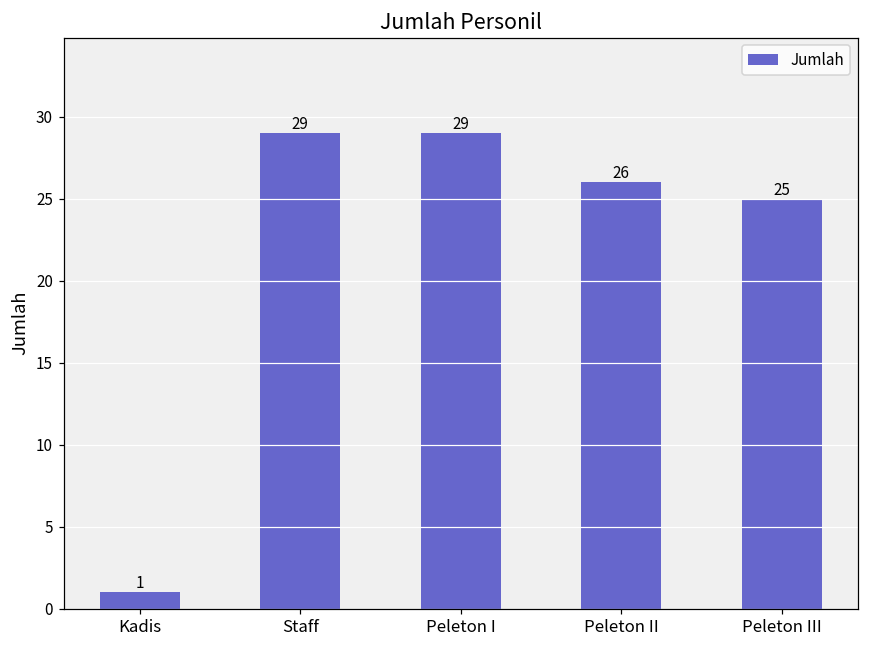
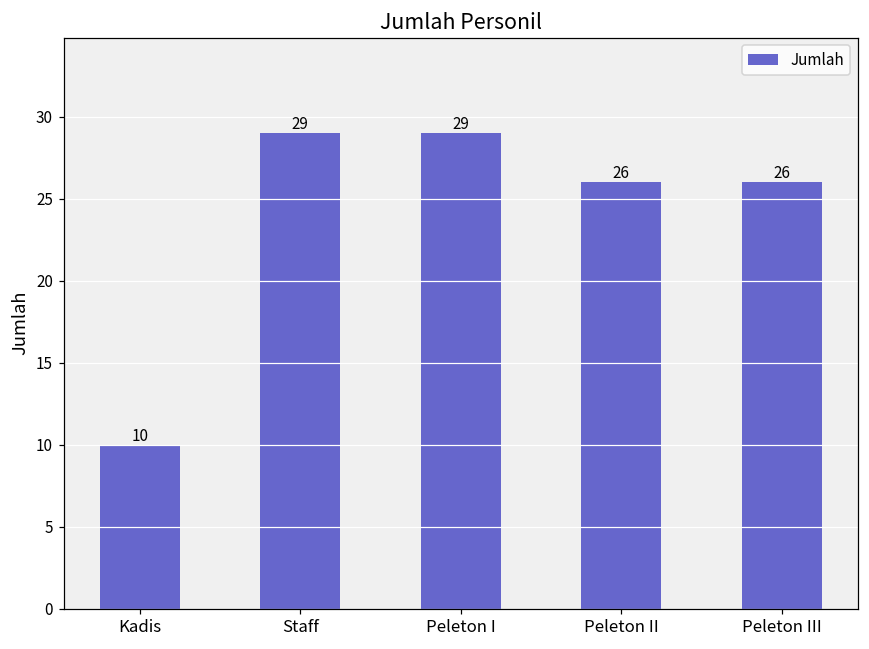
Kadis: 1 -> 10
Peleton III: 25 -> 26
